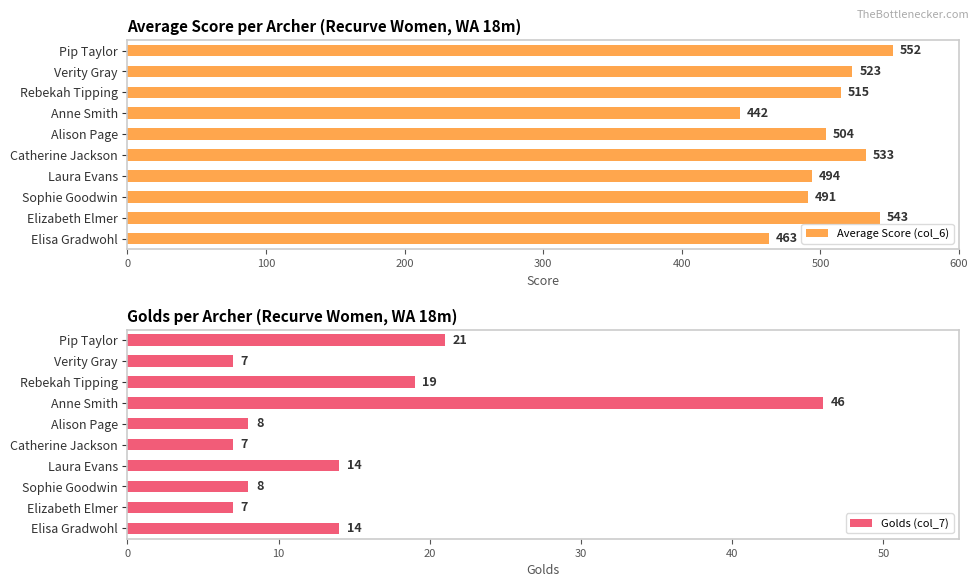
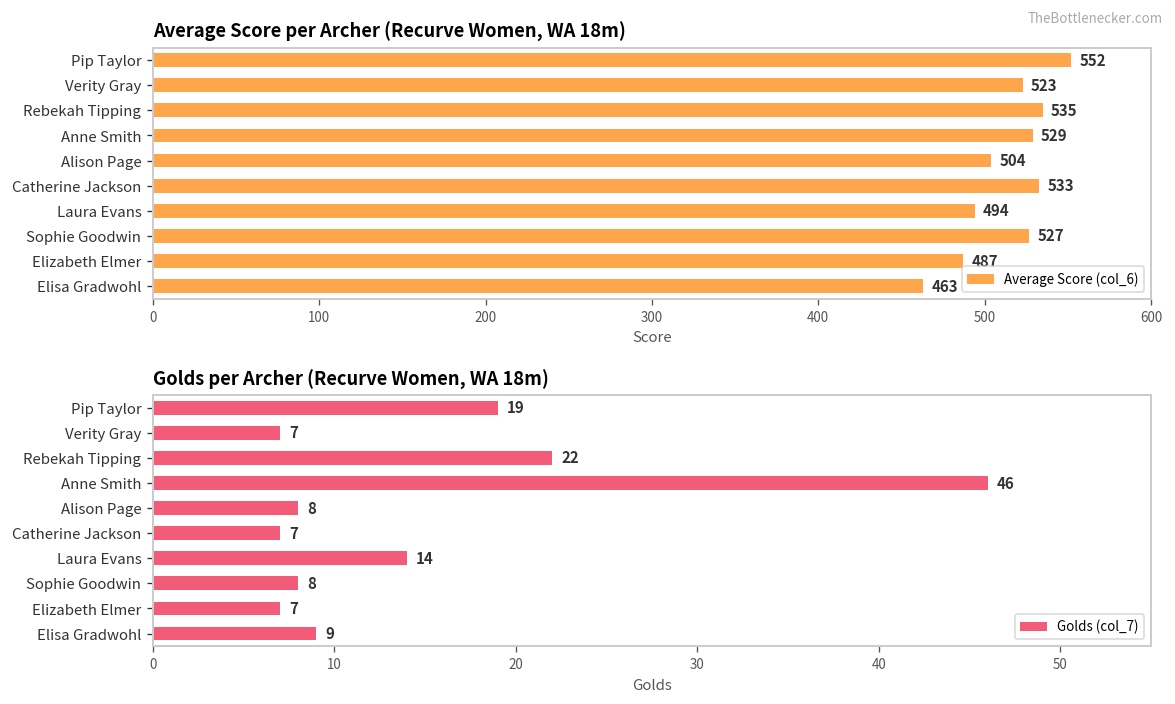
Average Score per Archer (Recurve Women, WA 18m), Rebekah Tipping: 515 -> 535
Average Score per Archer (Recurve Women, WA 18m), Anne Smith: 442 -> 529
Average Score per Archer (Recurve Women, WA 18m), Sophie Goodwin: 491 -> 527
Average Score per Archer (Recurve Women, WA 18m), Elizabeth Elmer: 543 -> 487
Golds per Archer (Recurve Women, WA 18m), Pip Taylor: 21 -> 19
Golds per Archer (Recurve Women, WA 18m), Rebekah Tipping: 19 -> 22
Golds per Archer (Recurve Women, WA 18m), Elisa Gradwohl: 14 -> 9
